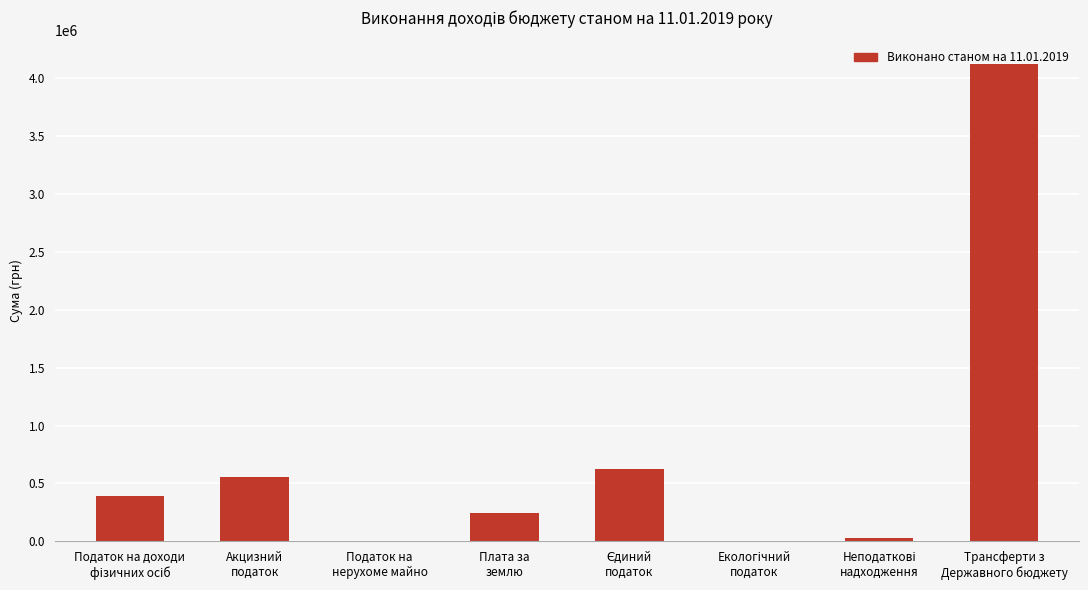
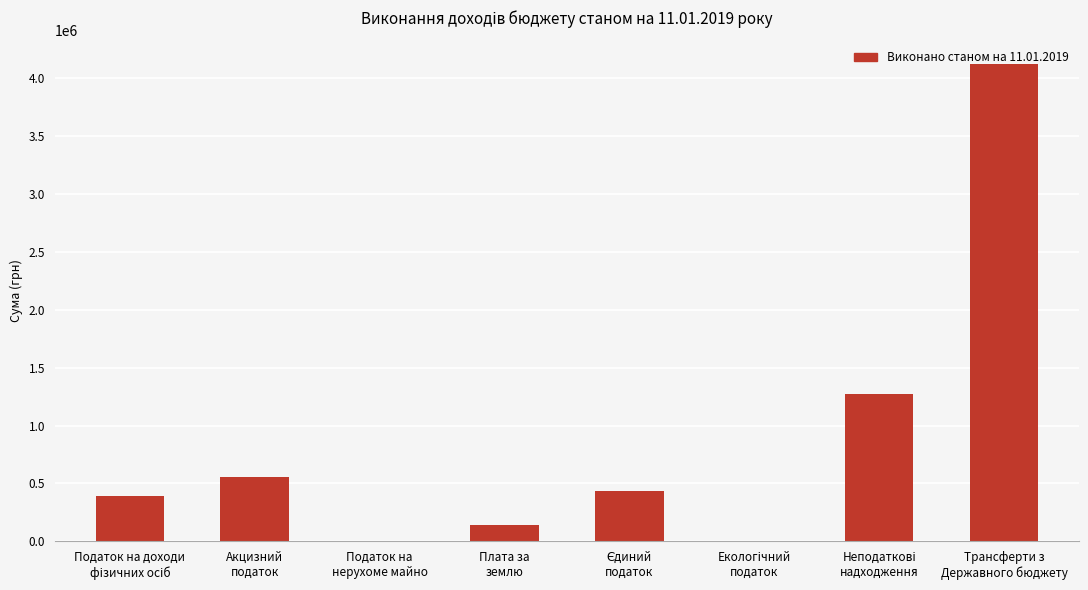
Плата за землю: 250000 -> 140000
Єдиний податок: 620000 -> 430000
Неподаткові надходження: 30000 -> 1270000
